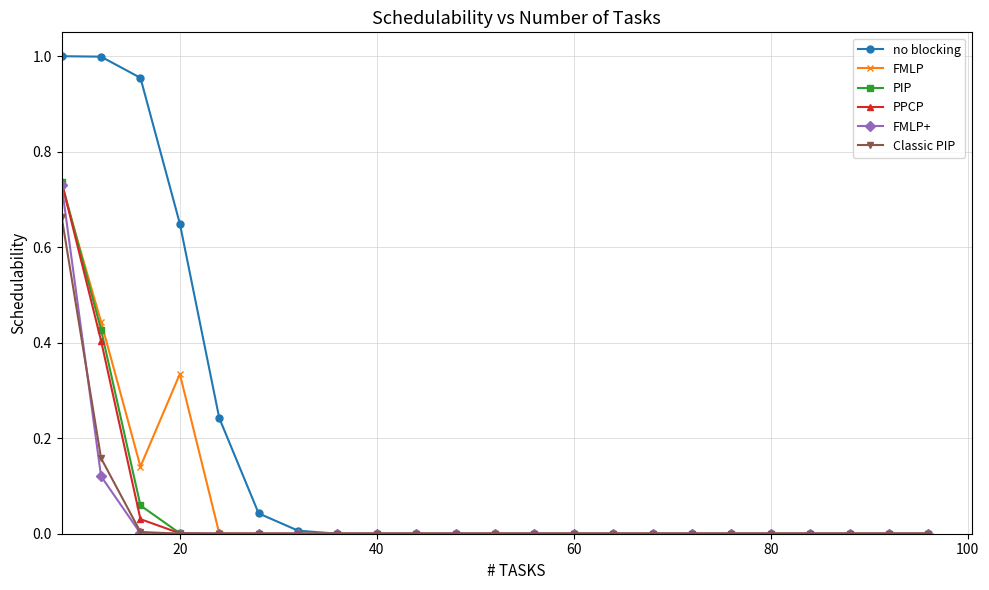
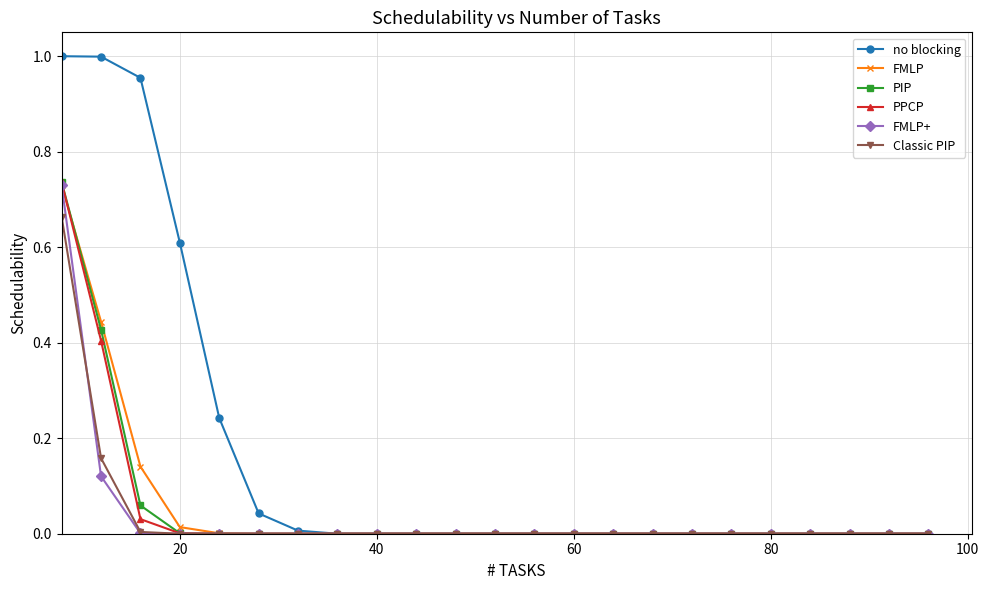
no blocking, 20: 0.65 -> 0.61
FMLP, 20: 0.33 -> 0.01
